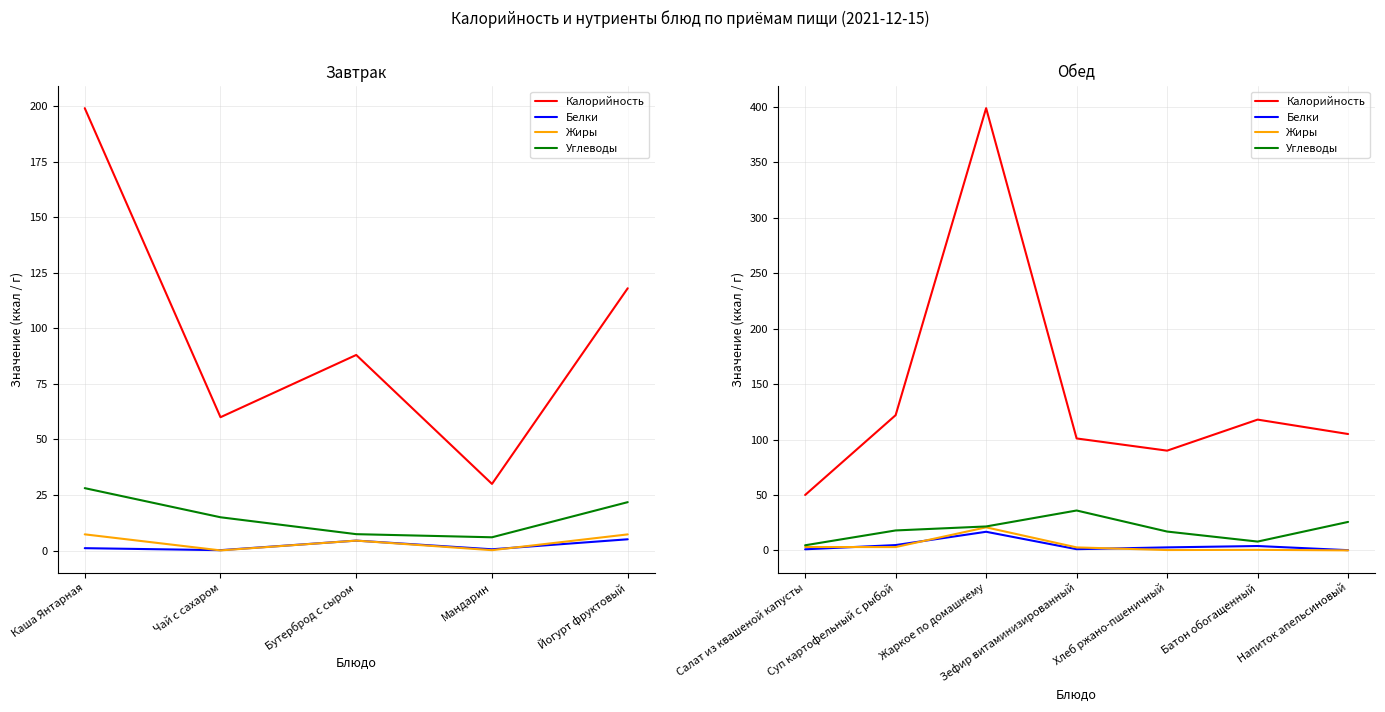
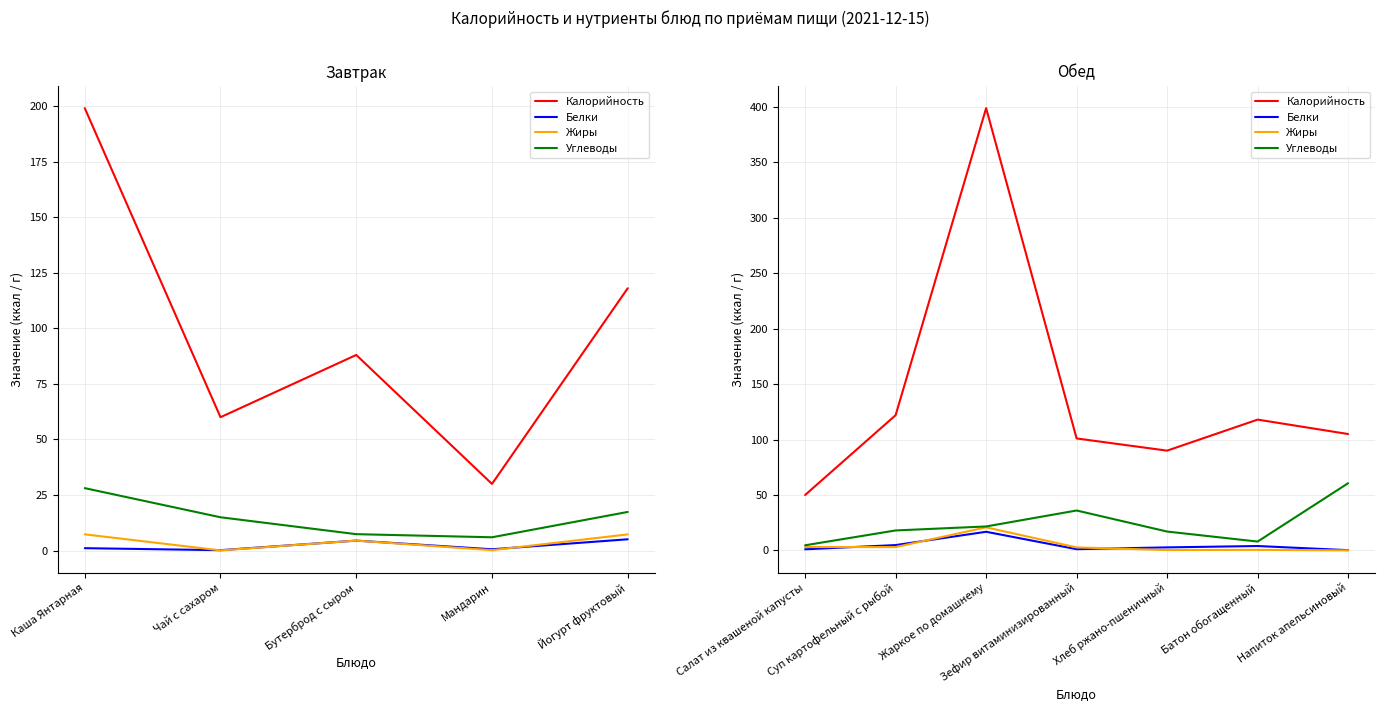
Завтрак, Углеводы, Йогурт фруктовый: 22 -> 17
Обед, Углеводы, Напиток апельсиновый: 26 -> 61
